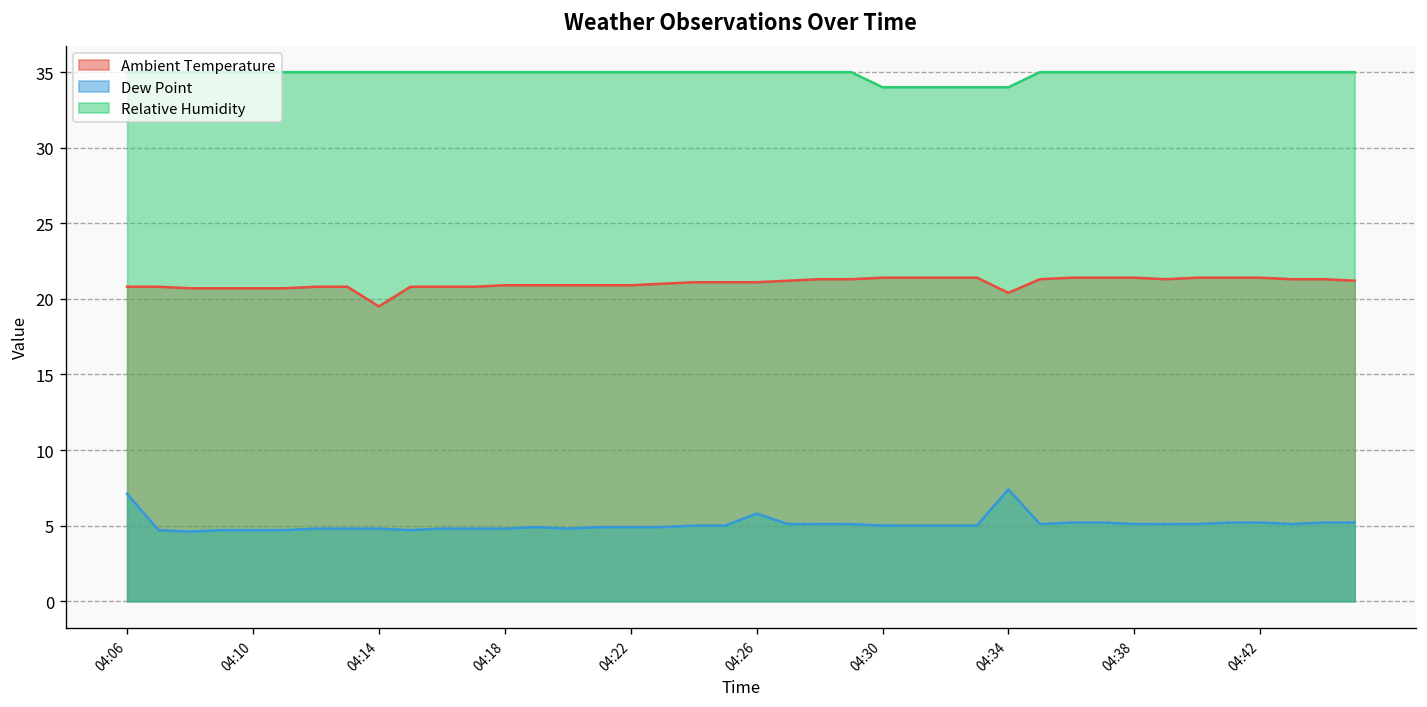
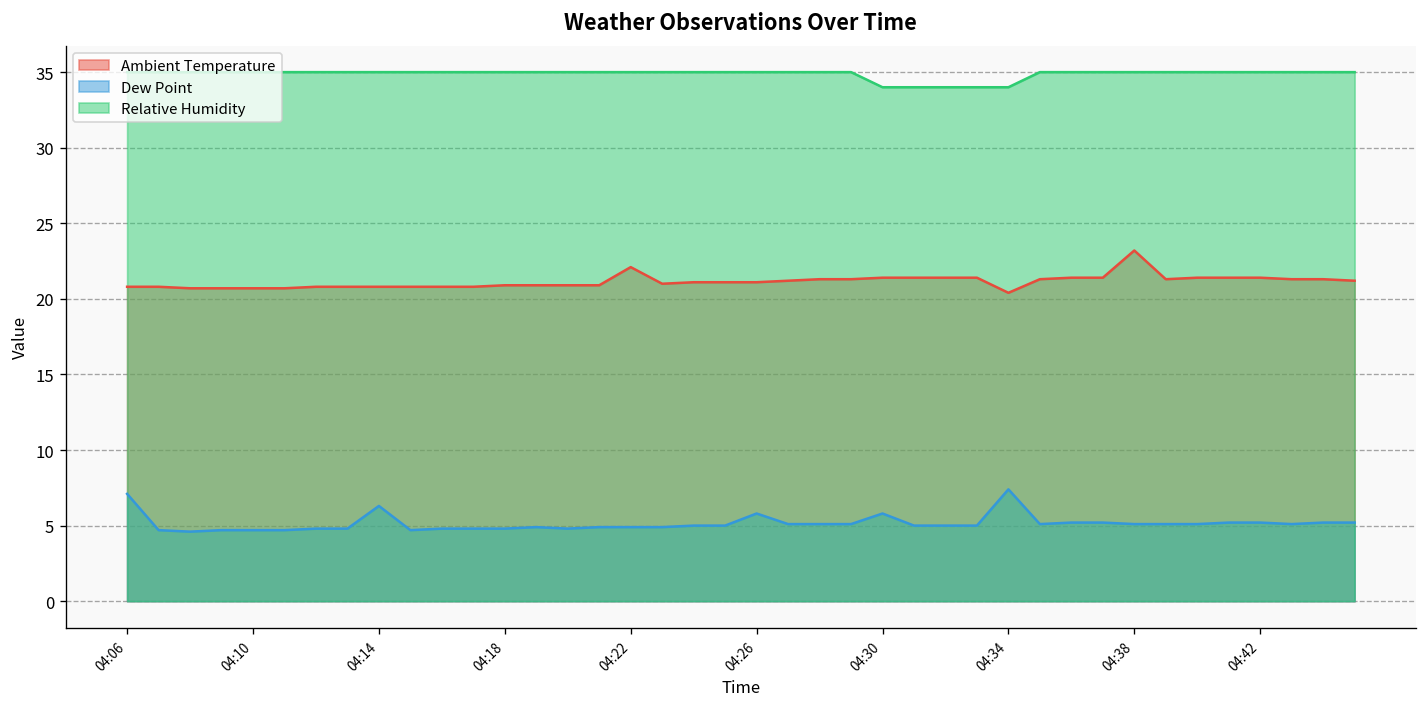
Ambient Temperature, 04:14: 19.5 -> 20.8
Dew Point, 04:14: 4.8 -> 6.3
Ambient Temperature, 04:22: 20.9 -> 22.1
Dew Point, 04:30: 5.0 -> 5.8
Ambient Temperature, 04:38: 21.4 -> 23.2
